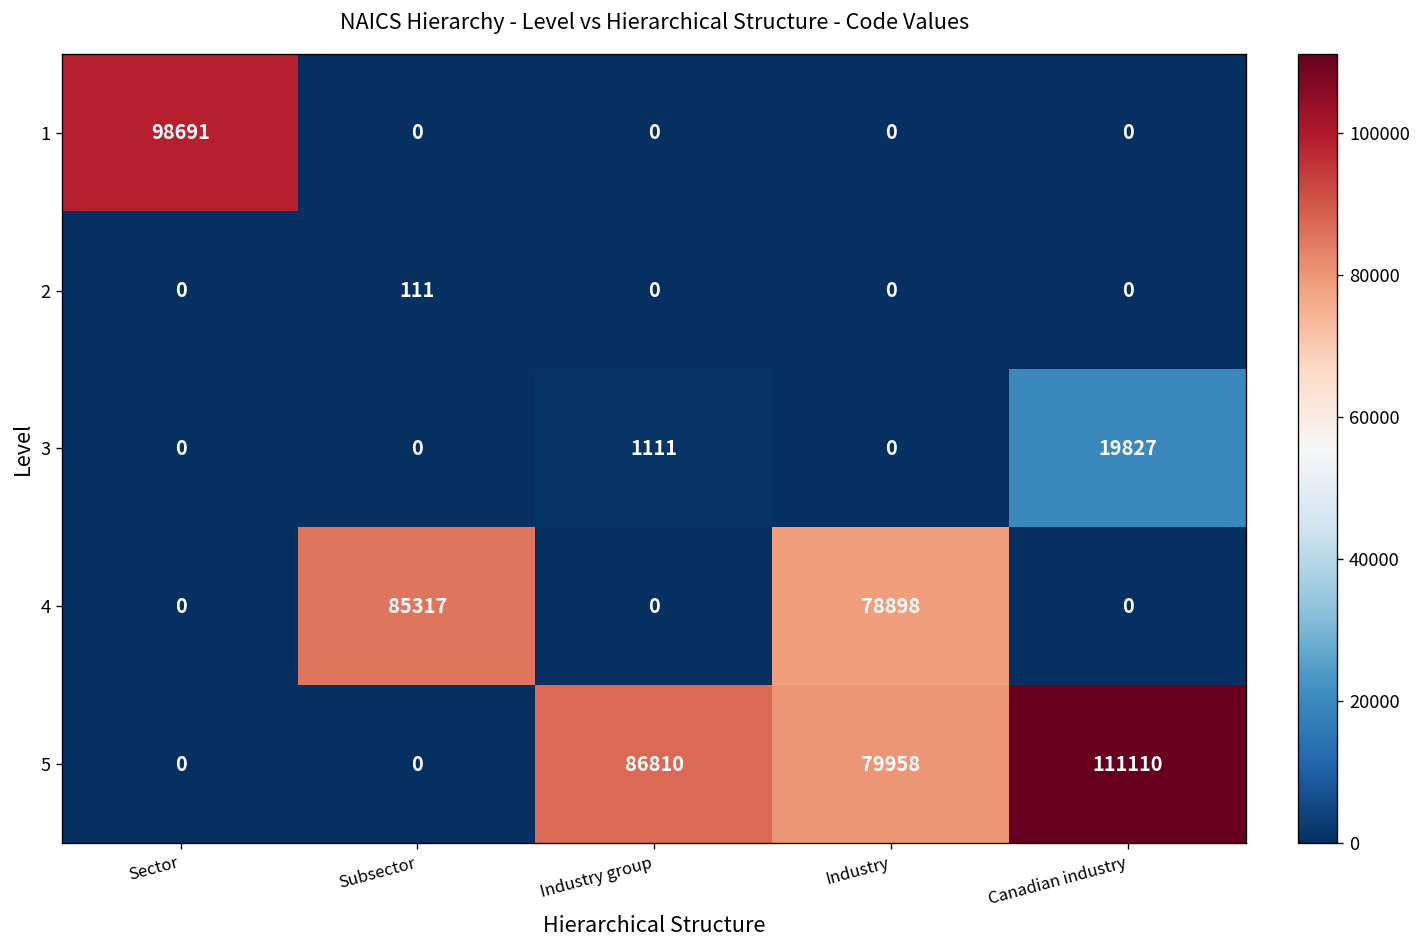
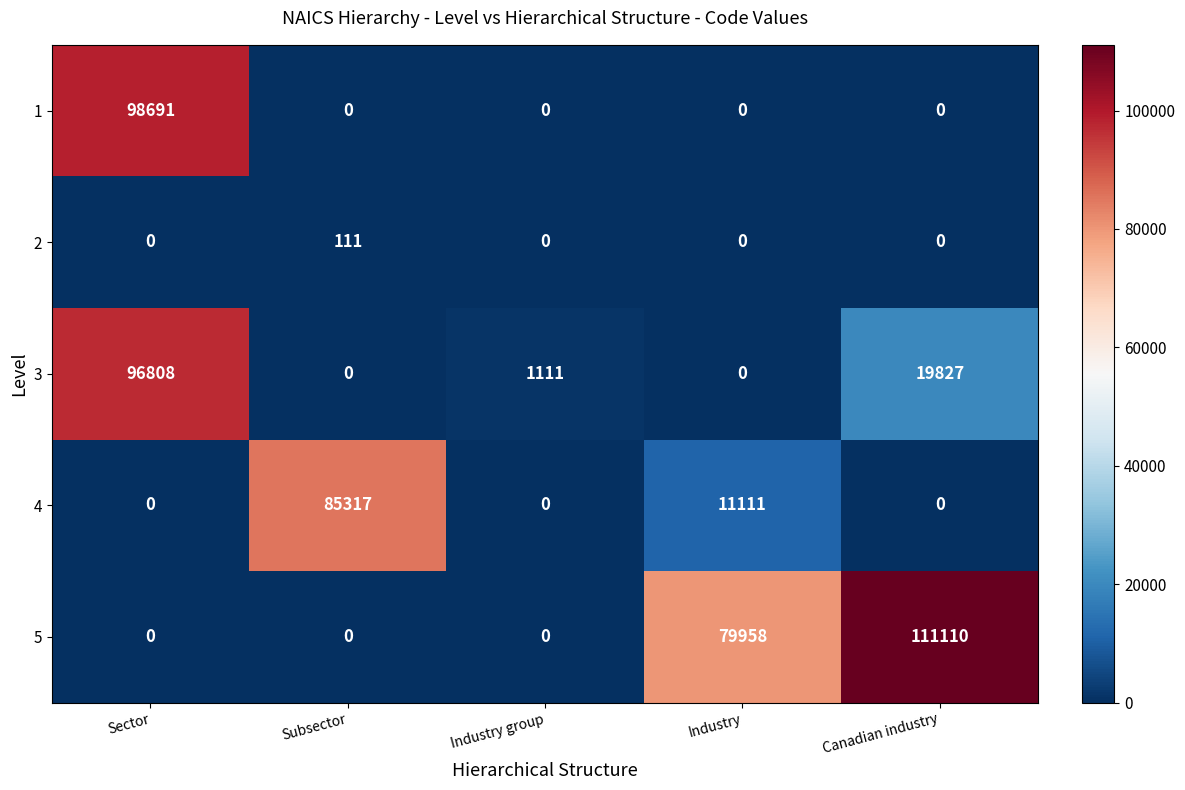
3, Sector: 0 -> 96808
4, Industry: 78898 -> 11111
5, Industry group: 86810 -> 0
